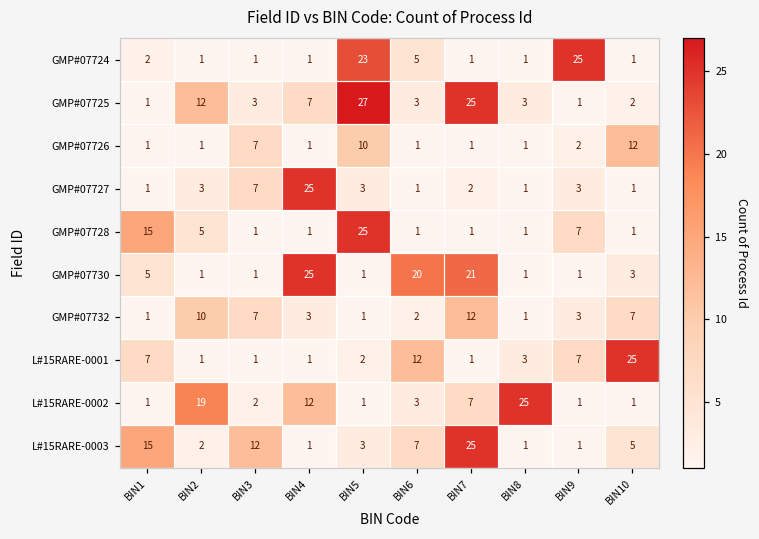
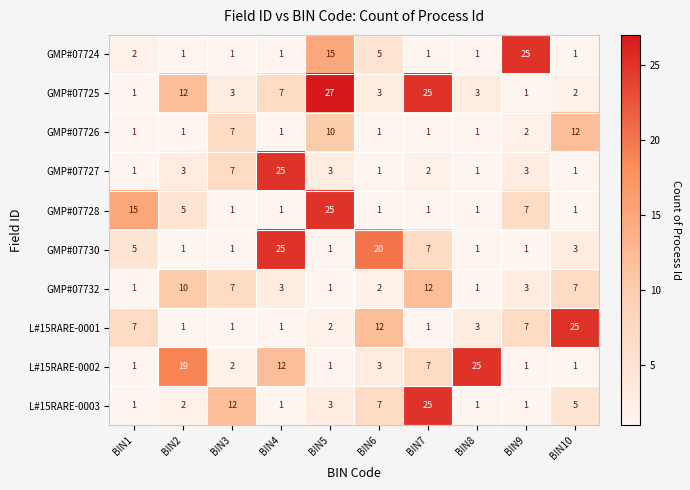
GMP#07724, BIN5: 23 -> 15
GMP#07730, BIN7: 21 -> 7
L#15RARE-0003, BIN1: 15 -> 1
